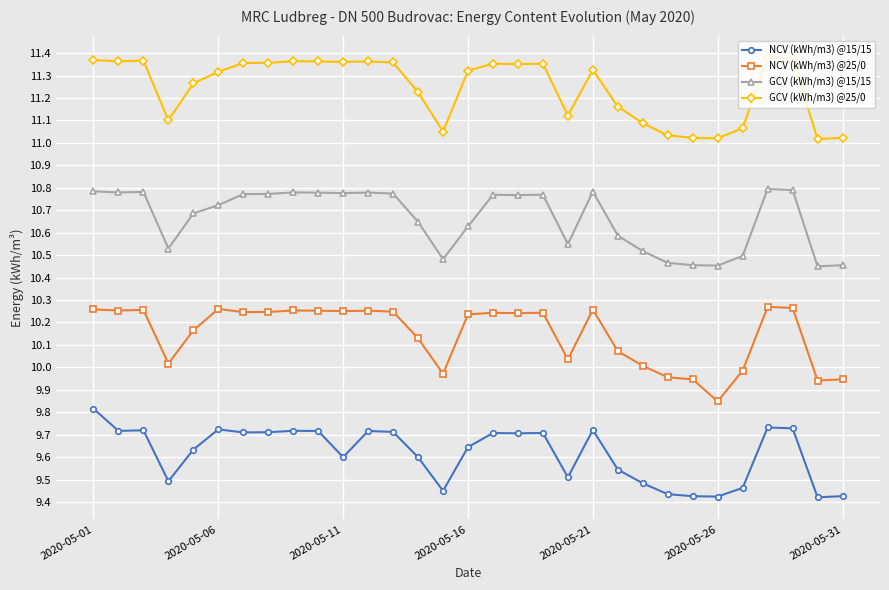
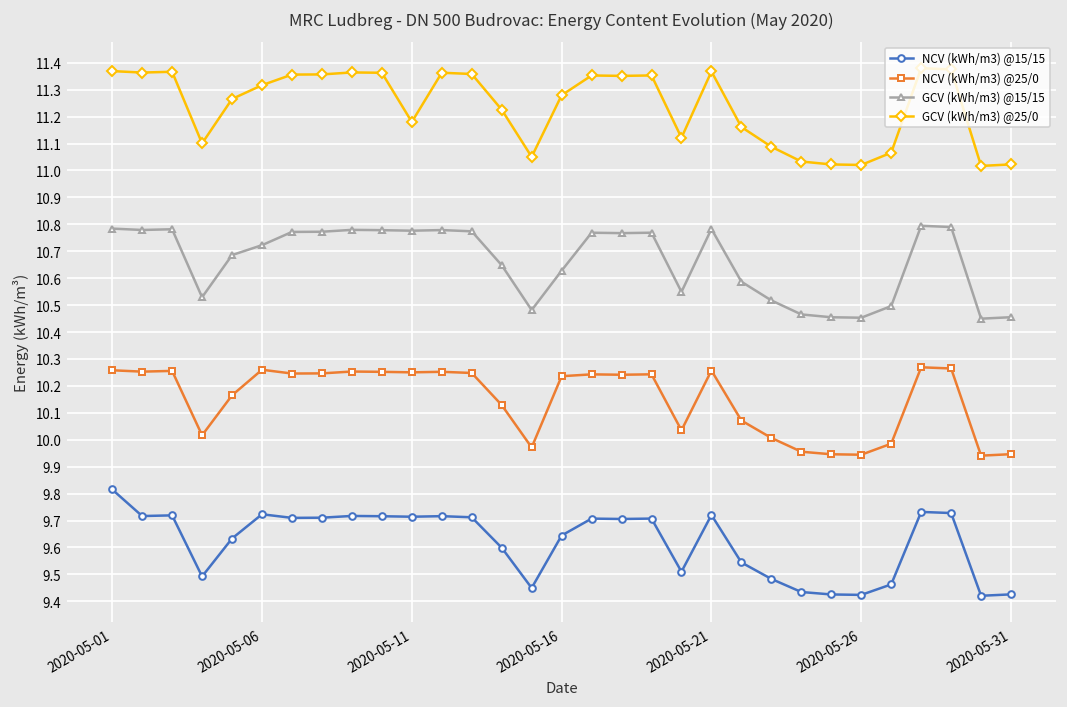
NCV (kWh/m3) @15/15, 2020-05-11: 9.60 -> 9.71
GCV (kWh/m3) @25/0, 2020-05-11: 11.36 -> 11.18
GCV (kWh/m3) @25/0, 2020-05-16: 11.32 -> 11.28
GCV (kWh/m3) @25/0, 2020-05-21: 11.33 -> 11.37
NCV (kWh/m3) @25/0, 2020-05-26: 9.85 -> 9.94
